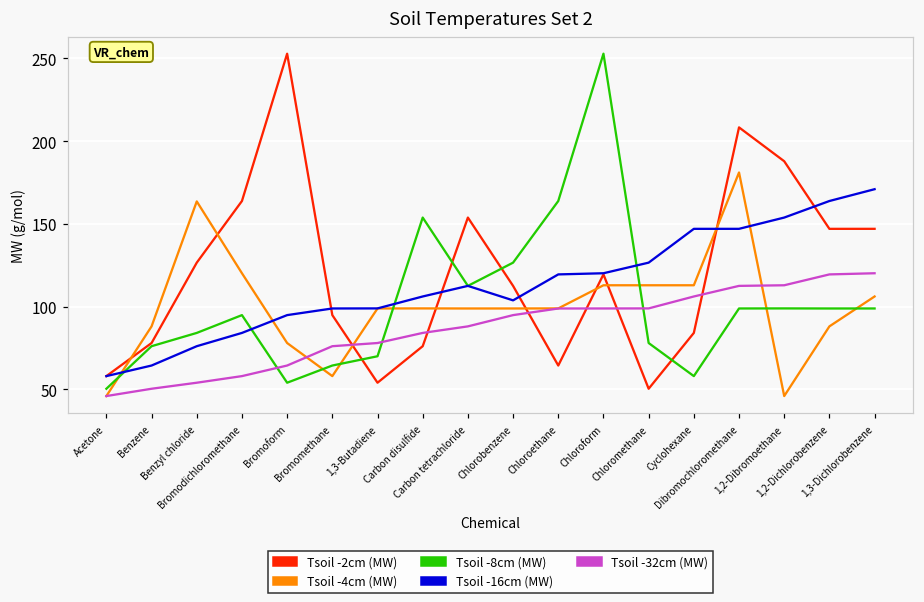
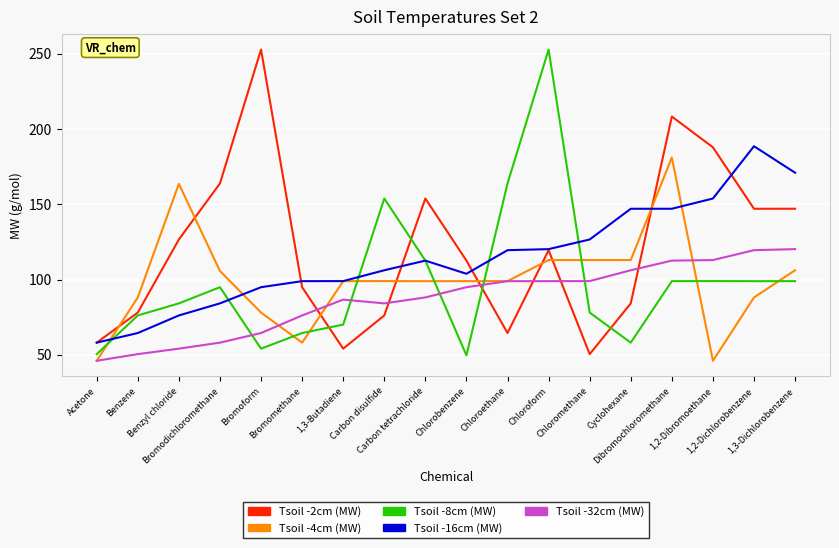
Tsoil -4cm (MW), Bromodichloromethane: 120 -> 106
Tsoil -32cm (MW), 1,3-Butadiene: 78 -> 87
Tsoil -8cm (MW), Chlorobenzene: 127 -> 50
Tsoil -16cm (MW), 1,2-Dichlorobenzene: 164 -> 189
